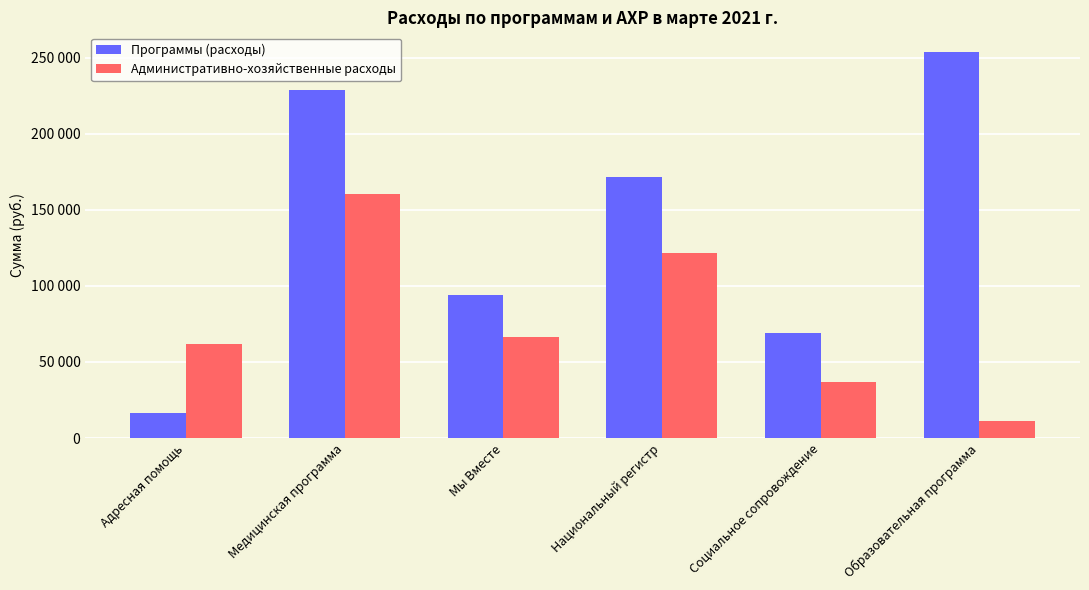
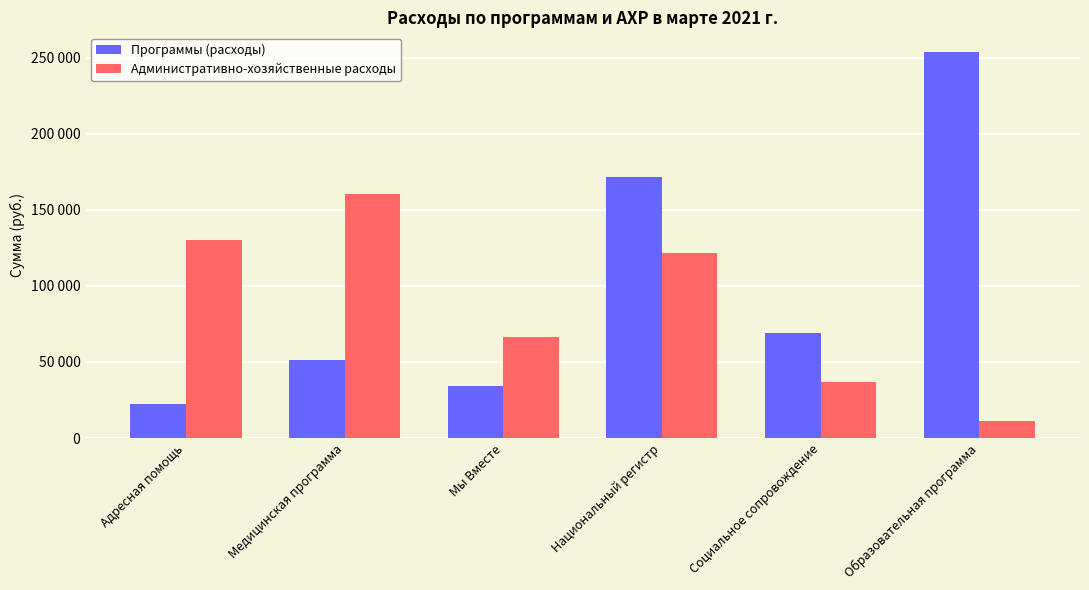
Программы (расходы), Адресная помощь: 16000 -> 22000
Административно-хозяйственные расходы, Адресная помощь: 62000 -> 130000
Программы (расходы), Медицинская программа: 229000 -> 51000
Программы (расходы), Мы Вместе: 94000 -> 34000
